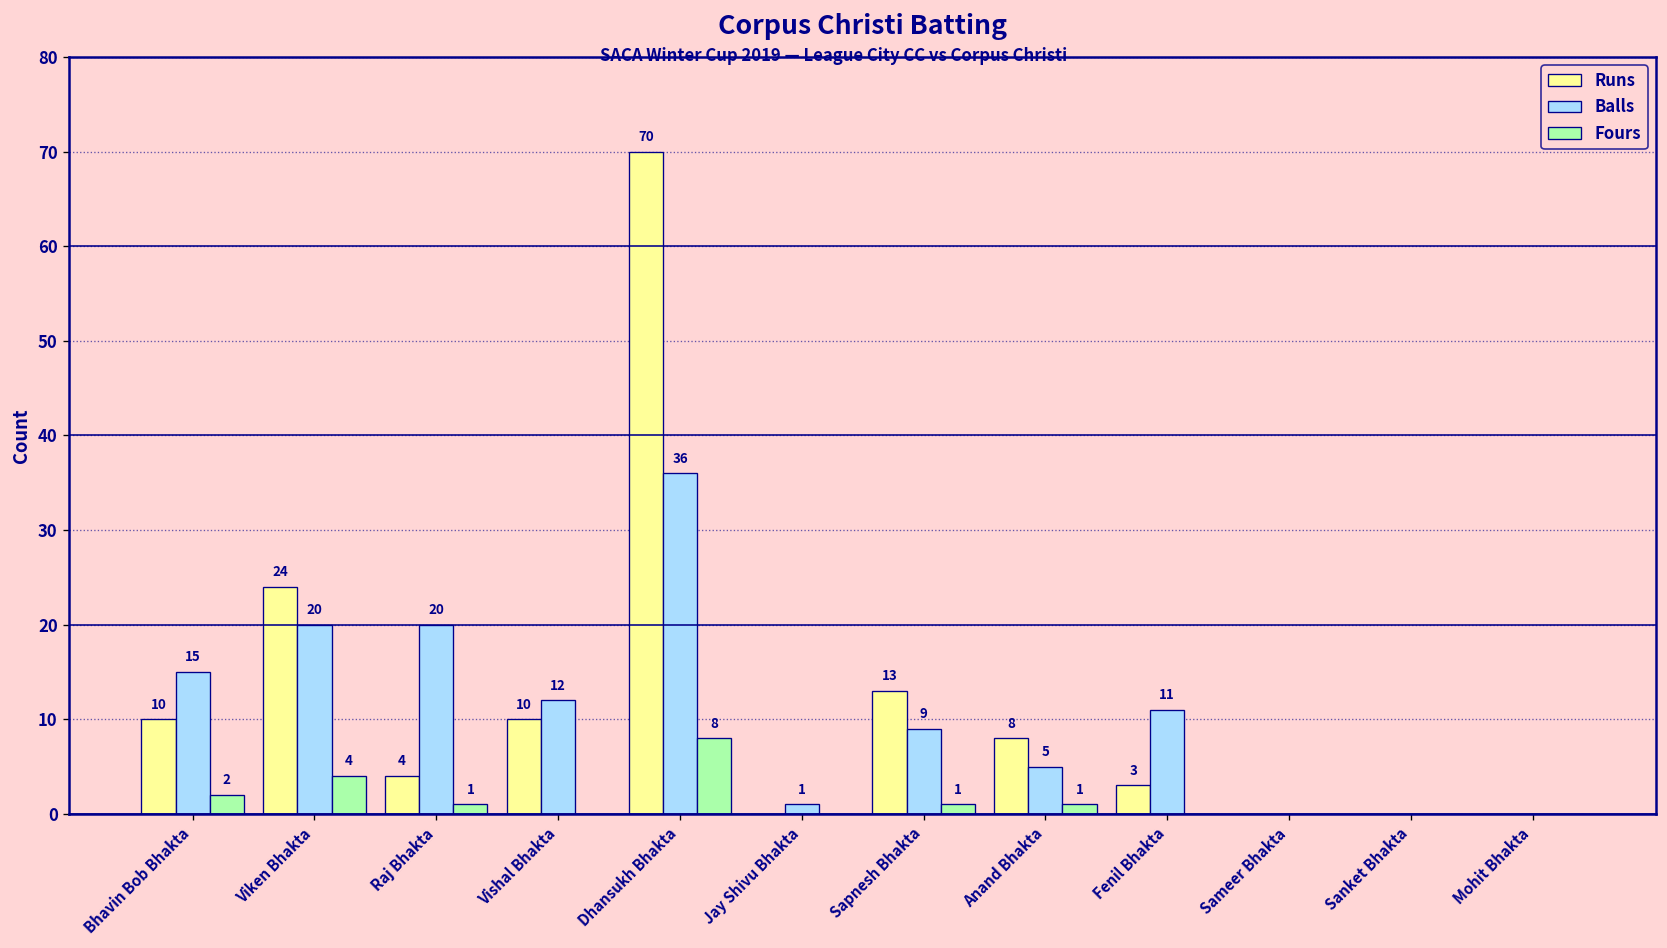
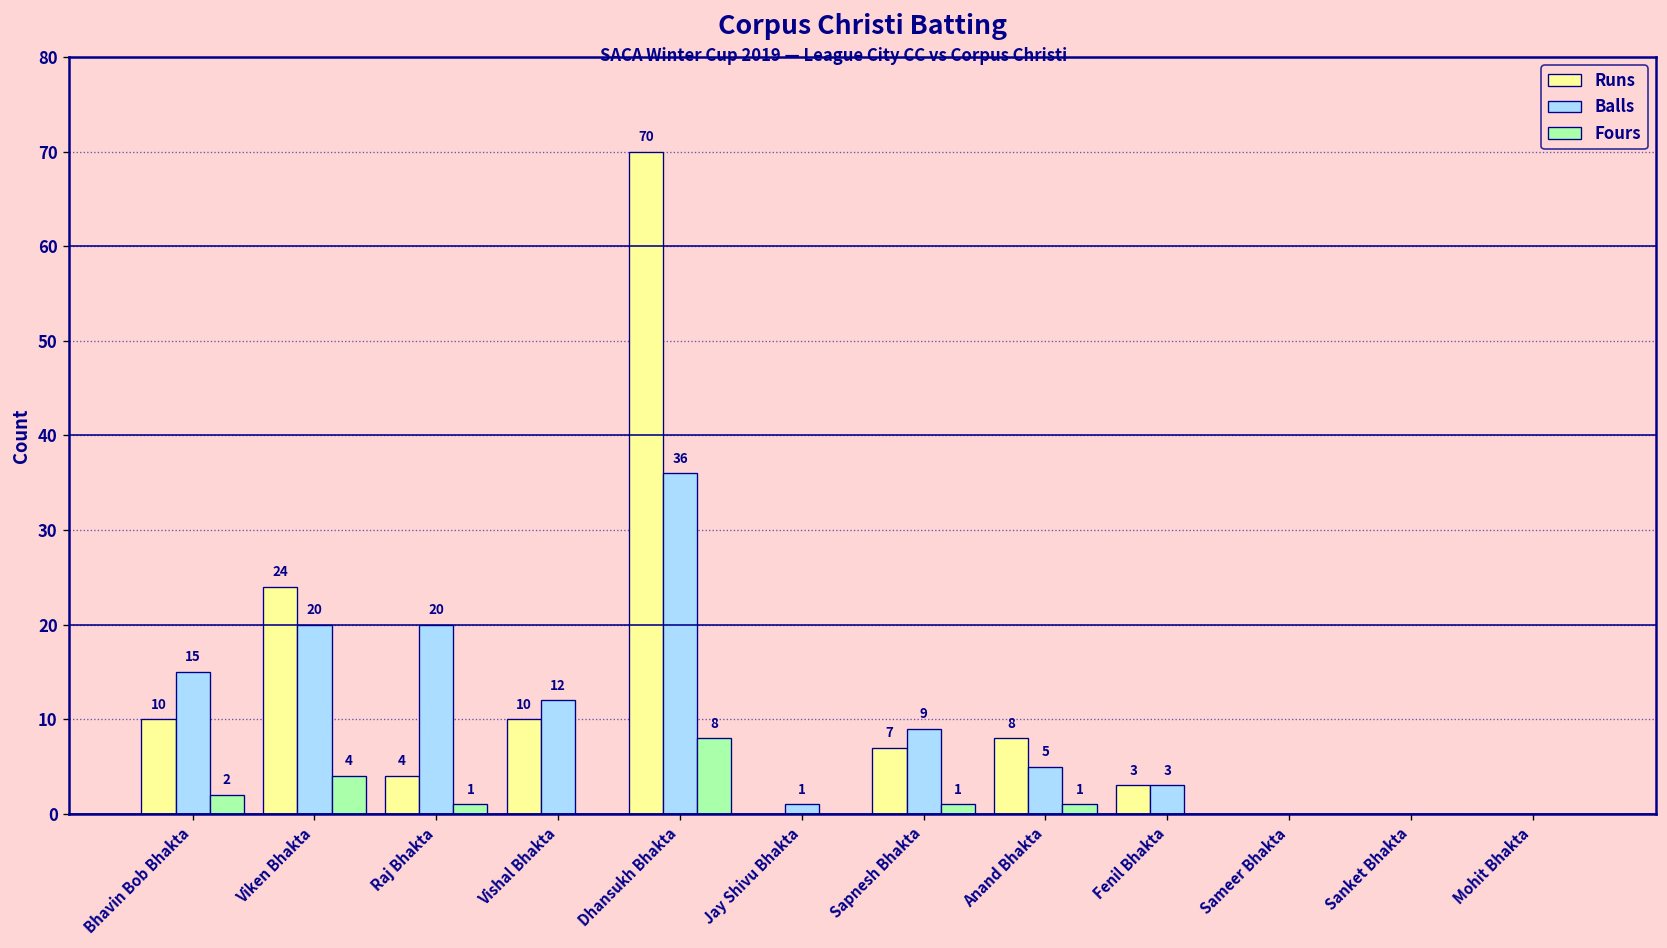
Runs, Sapnesh Bhakta: 13 -> 7
Balls, Fenil Bhakta: 11 -> 3
